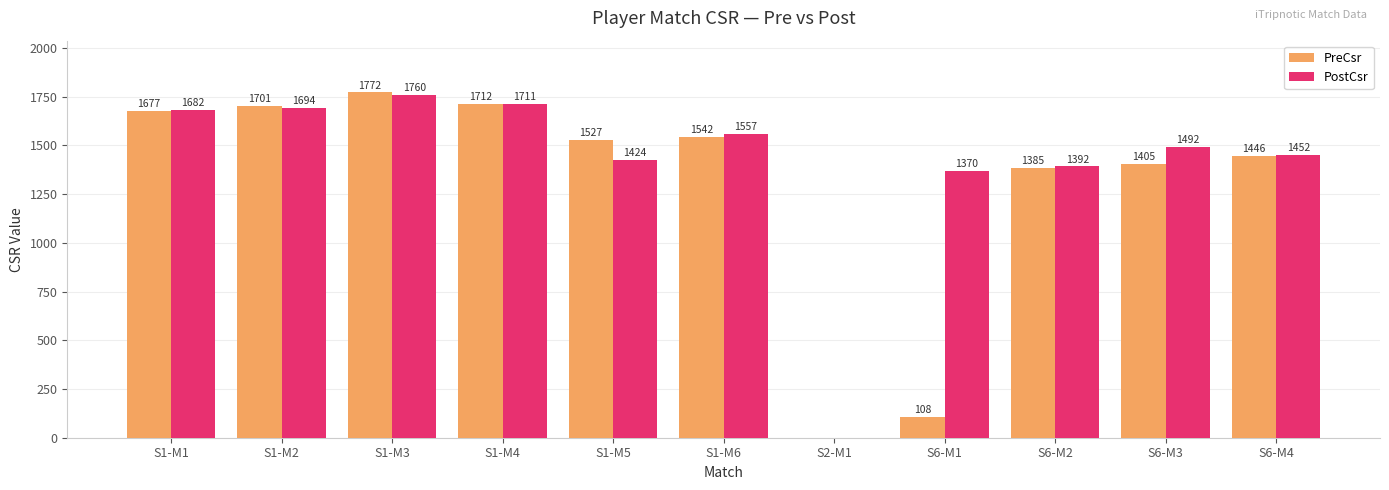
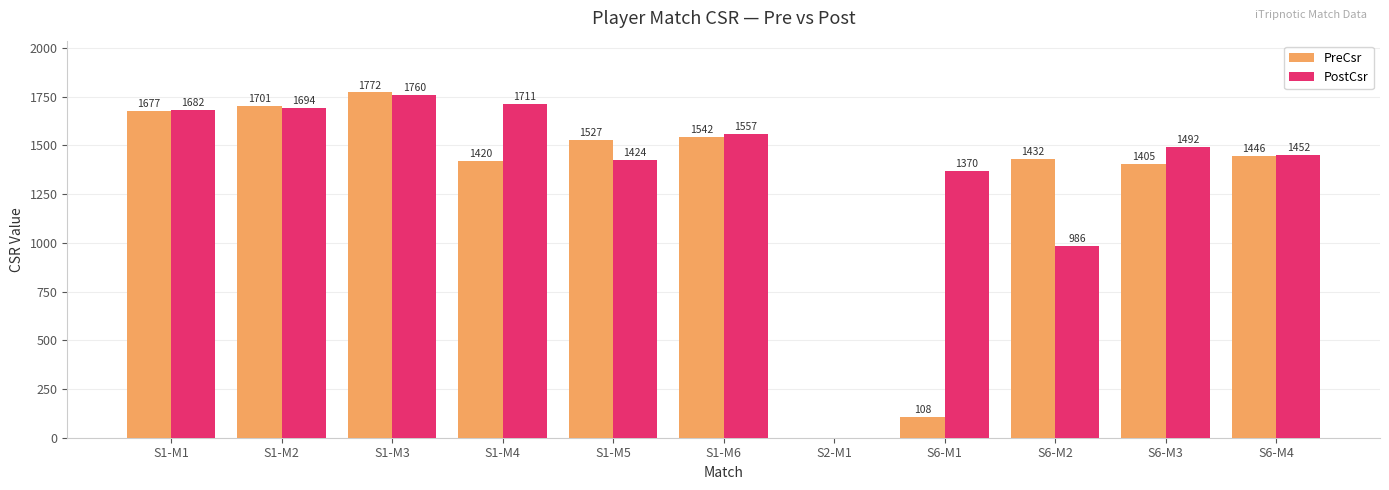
PreCsr, S1-M4: 1712 -> 1420
PreCsr, S6-M2: 1385 -> 1432
PostCsr, S6-M2: 1392 -> 986
